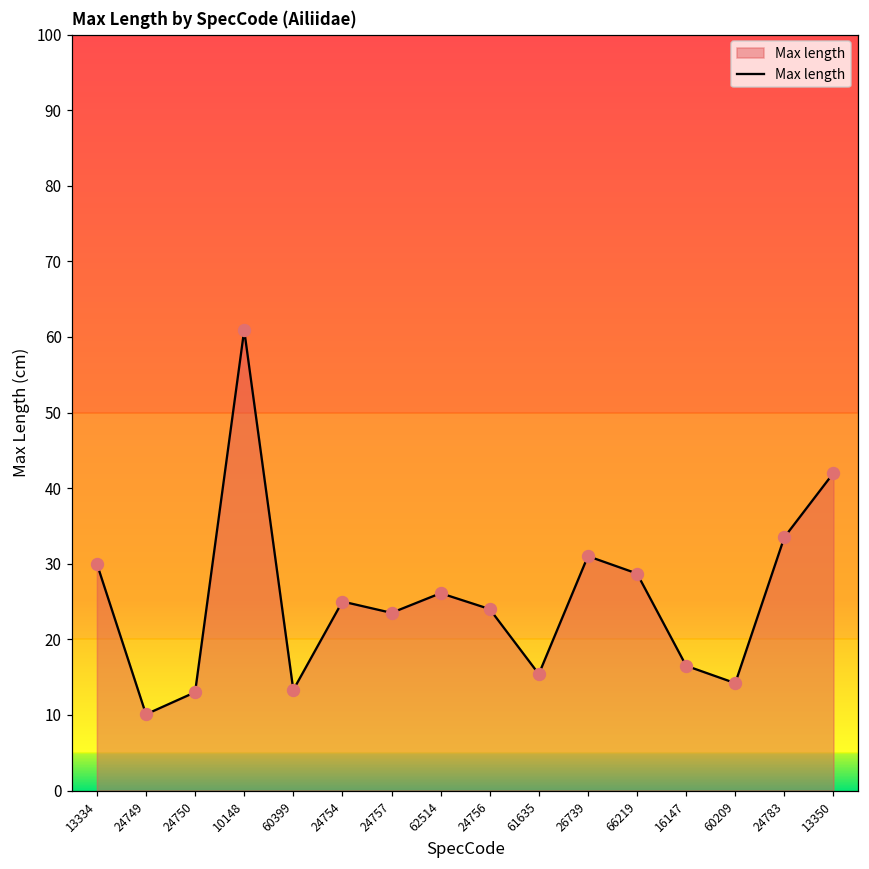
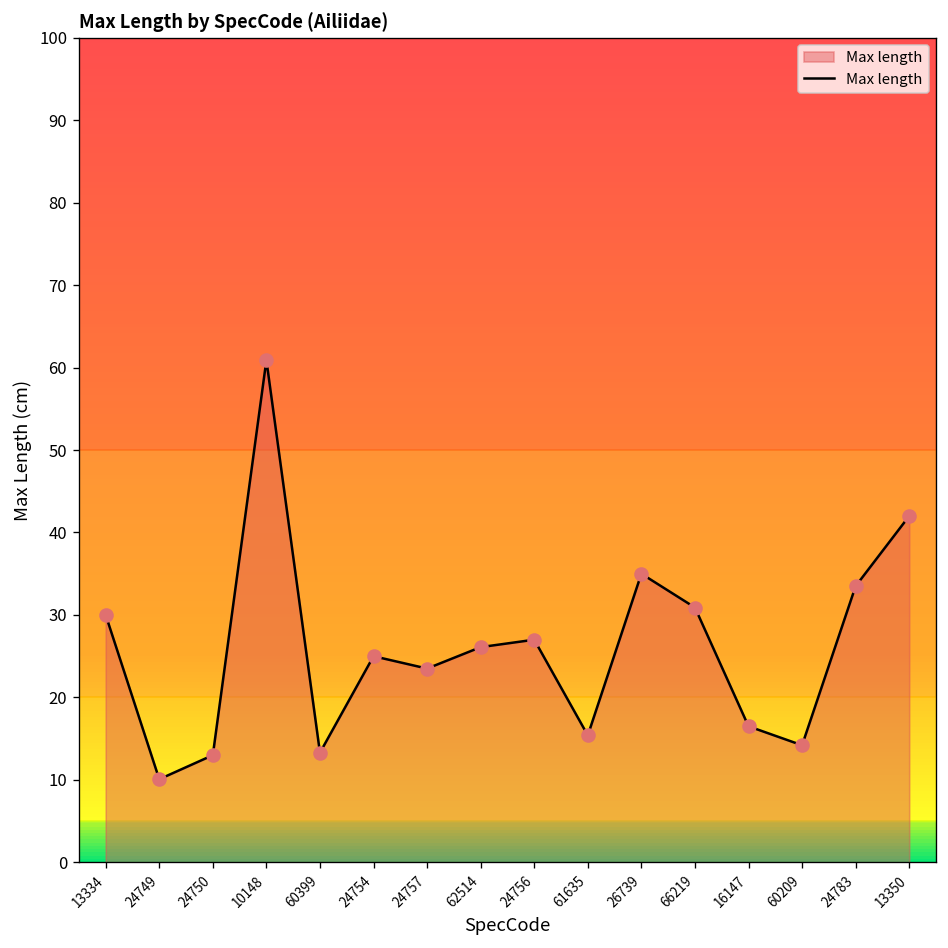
24756: 24 -> 27
26739: 31 -> 35
66219: 29 -> 31
